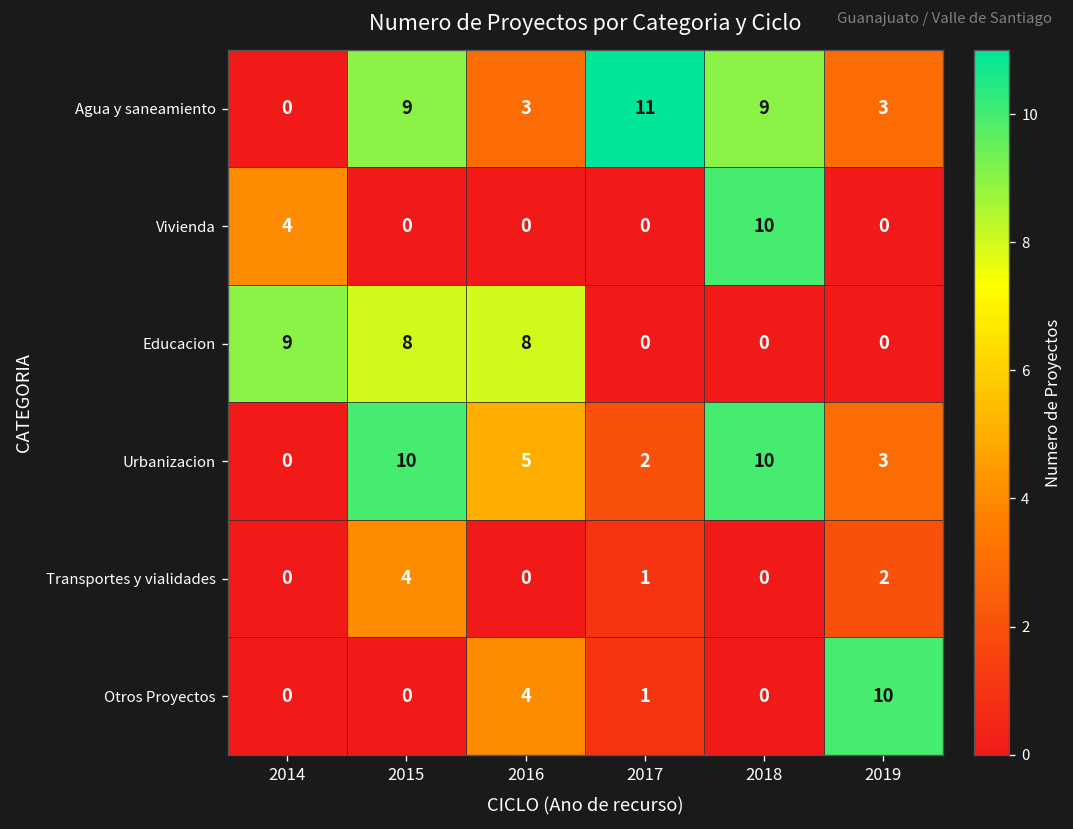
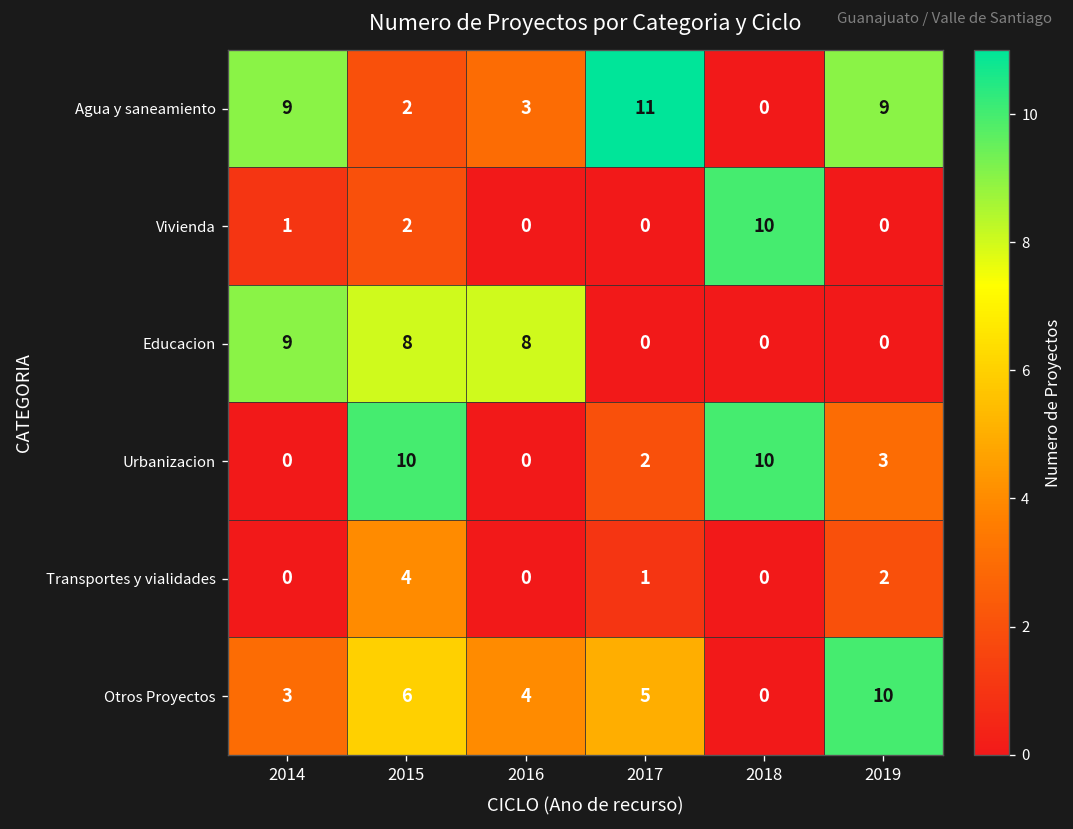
Agua y saneamiento, 2014: 0 -> 9
Agua y saneamiento, 2015: 9 -> 2
Agua y saneamiento, 2018: 9 -> 0
Agua y saneamiento, 2019: 3 -> 9
Vivienda, 2014: 4 -> 1
Vivienda, 2015: 0 -> 2
Urbanizacion, 2016: 5 -> 0
Otros Proyectos, 2014: 0 -> 3
Otros Proyectos, 2015: 0 -> 6
Otros Proyectos, 2017: 1 -> 5
